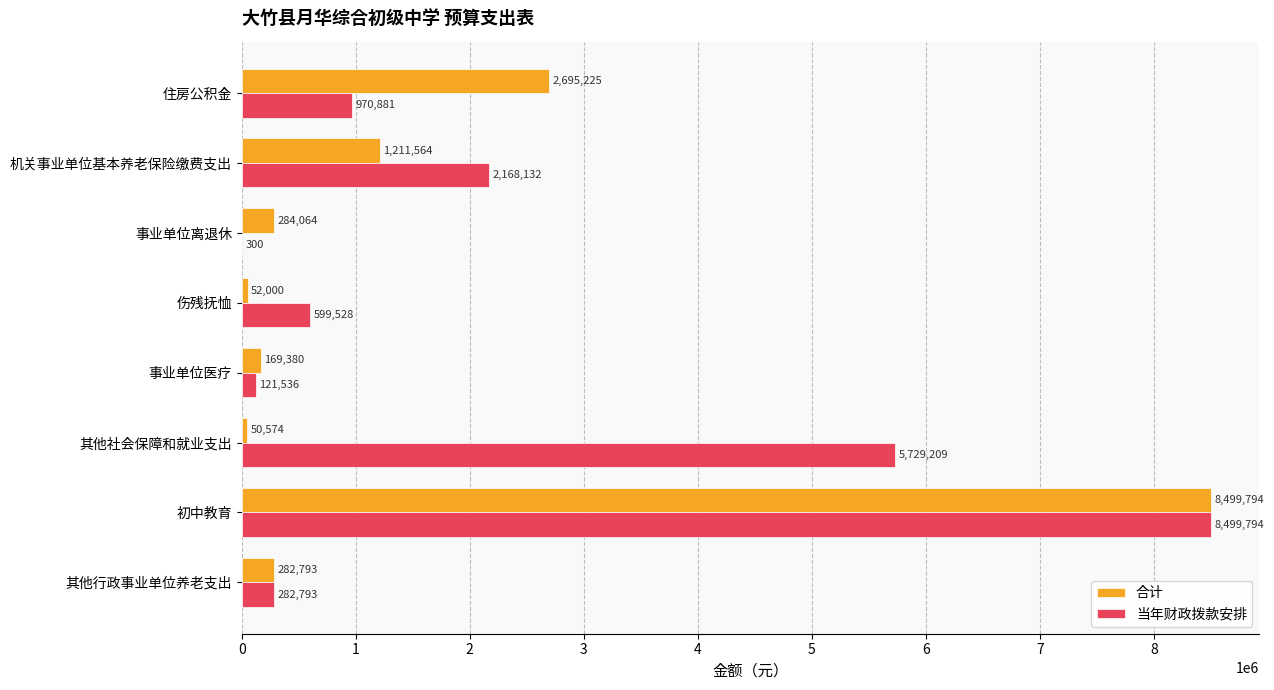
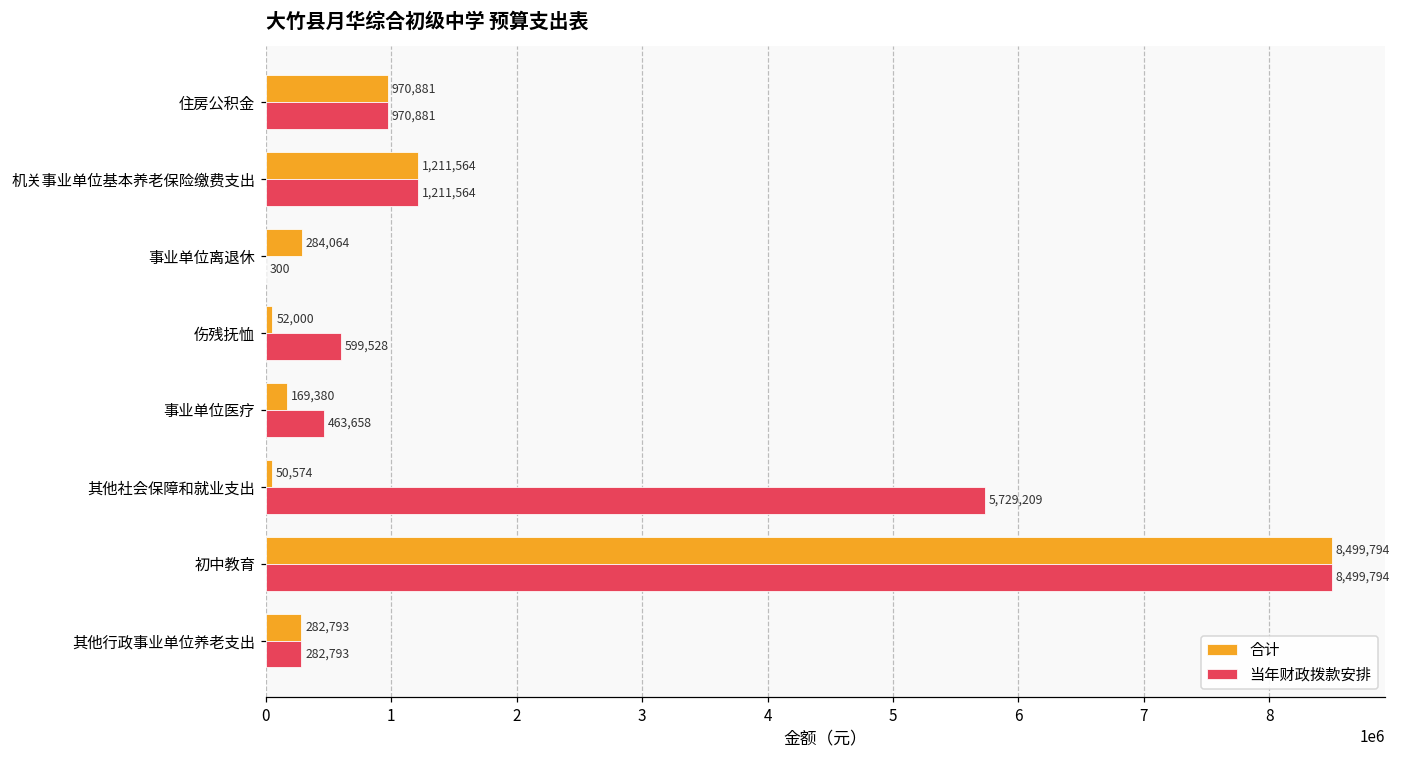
合计, 住房公积金: 2,695,225 -> 970,881
当年财政拨款安排, 机关事业单位基本养老保险缴费支出: 2,168,132 -> 1,211,564
当年财政拨款安排, 事业单位医疗: 121,536 -> 463,658
